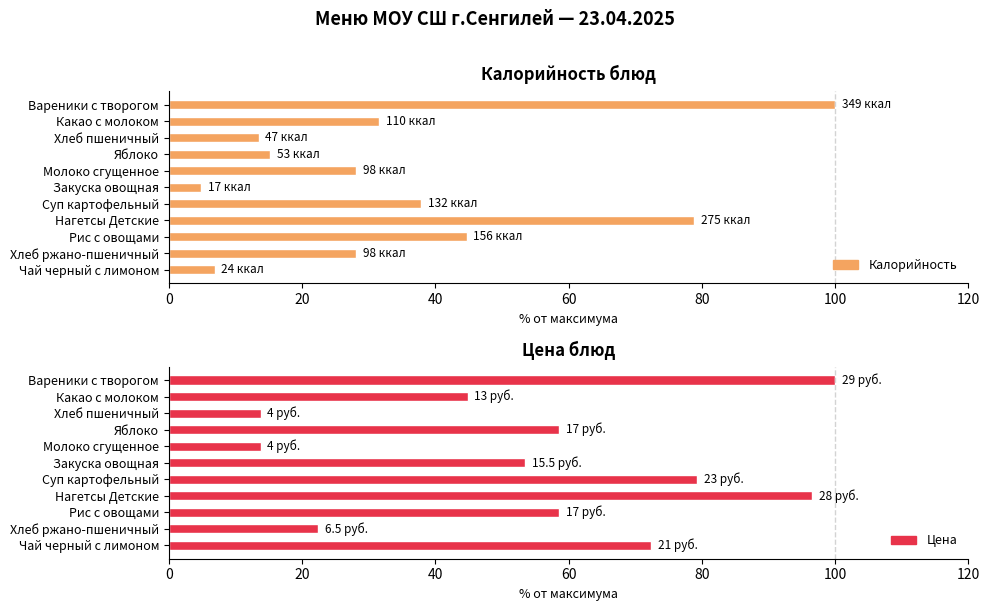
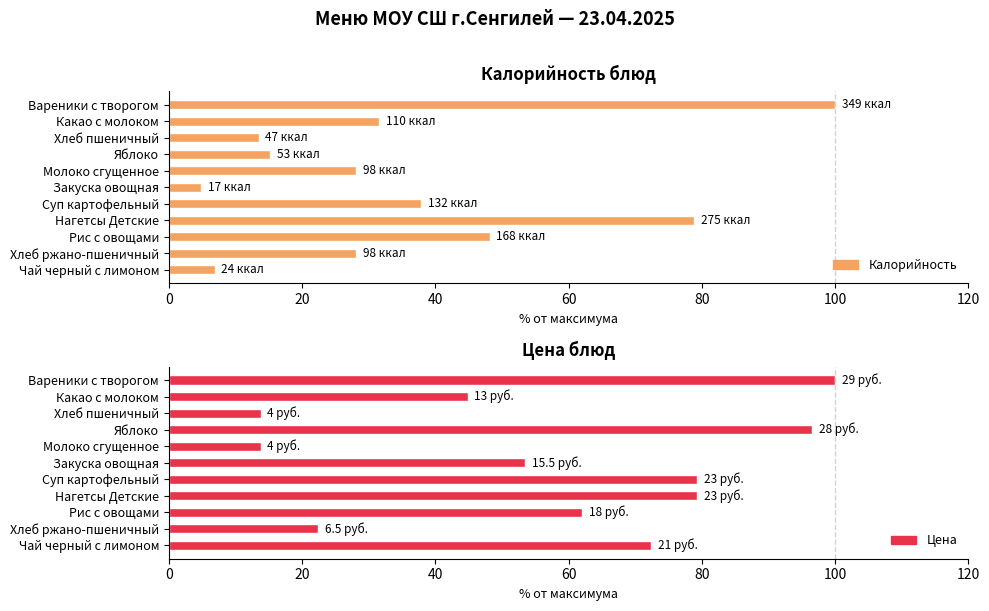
Калорийность блюд, Рис с овощами: 156 -> 168
Цена блюд, Яблоко: 17 -> 28
Цена блюд, Нагетсы Детские: 28 -> 23
Цена блюд, Рис с овощами: 17 -> 18
